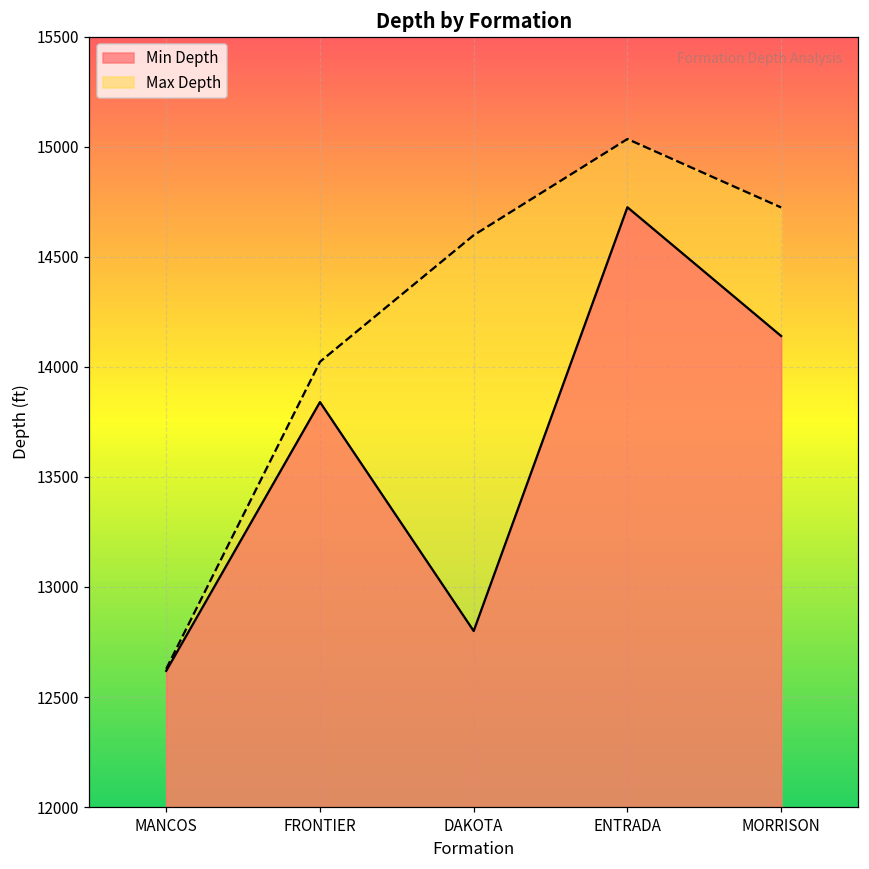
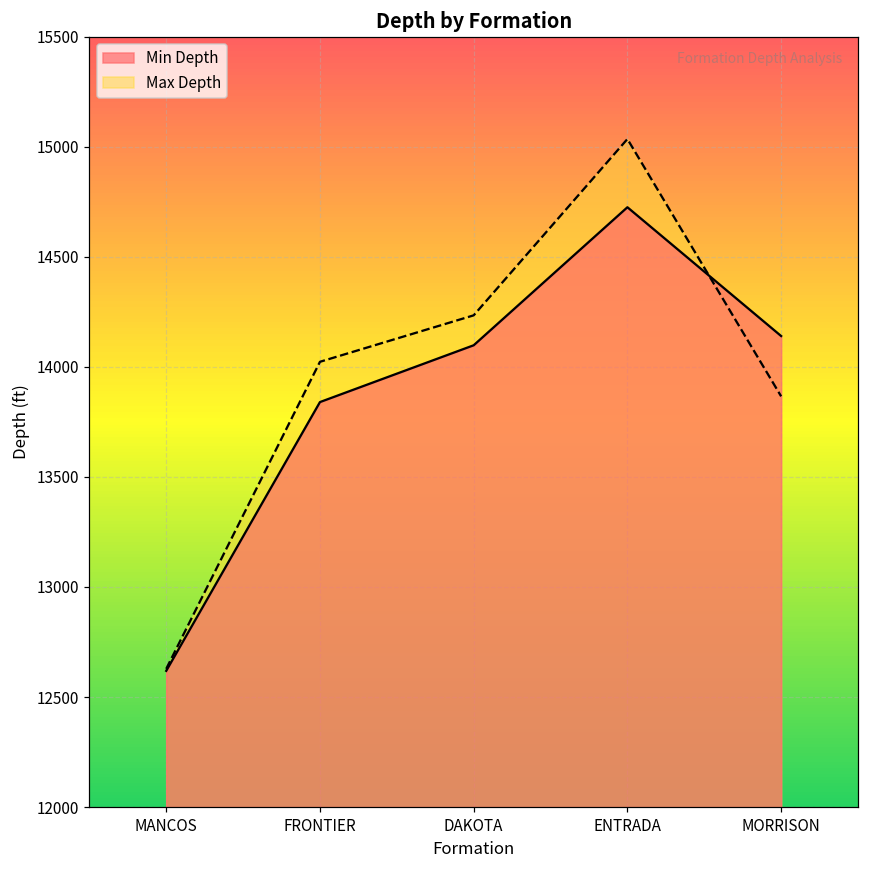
Min Depth, DAKOTA: 12800 -> 14100
Max Depth, DAKOTA: 14600 -> 14230
Max Depth, MORRISON: 14720 -> 13870
